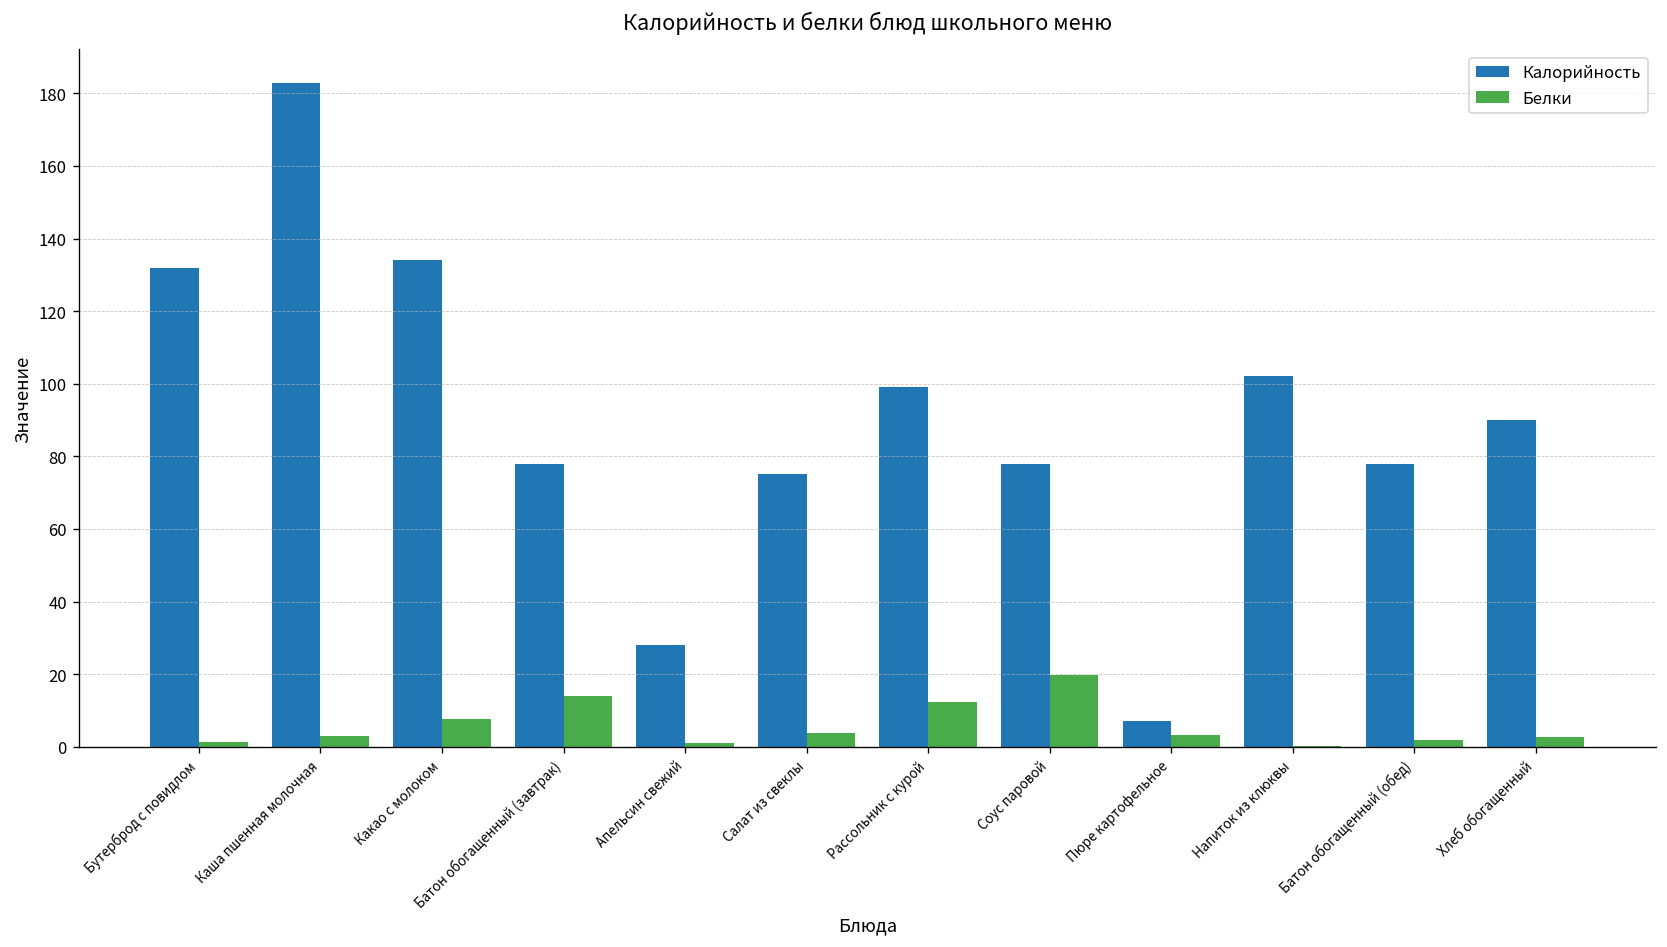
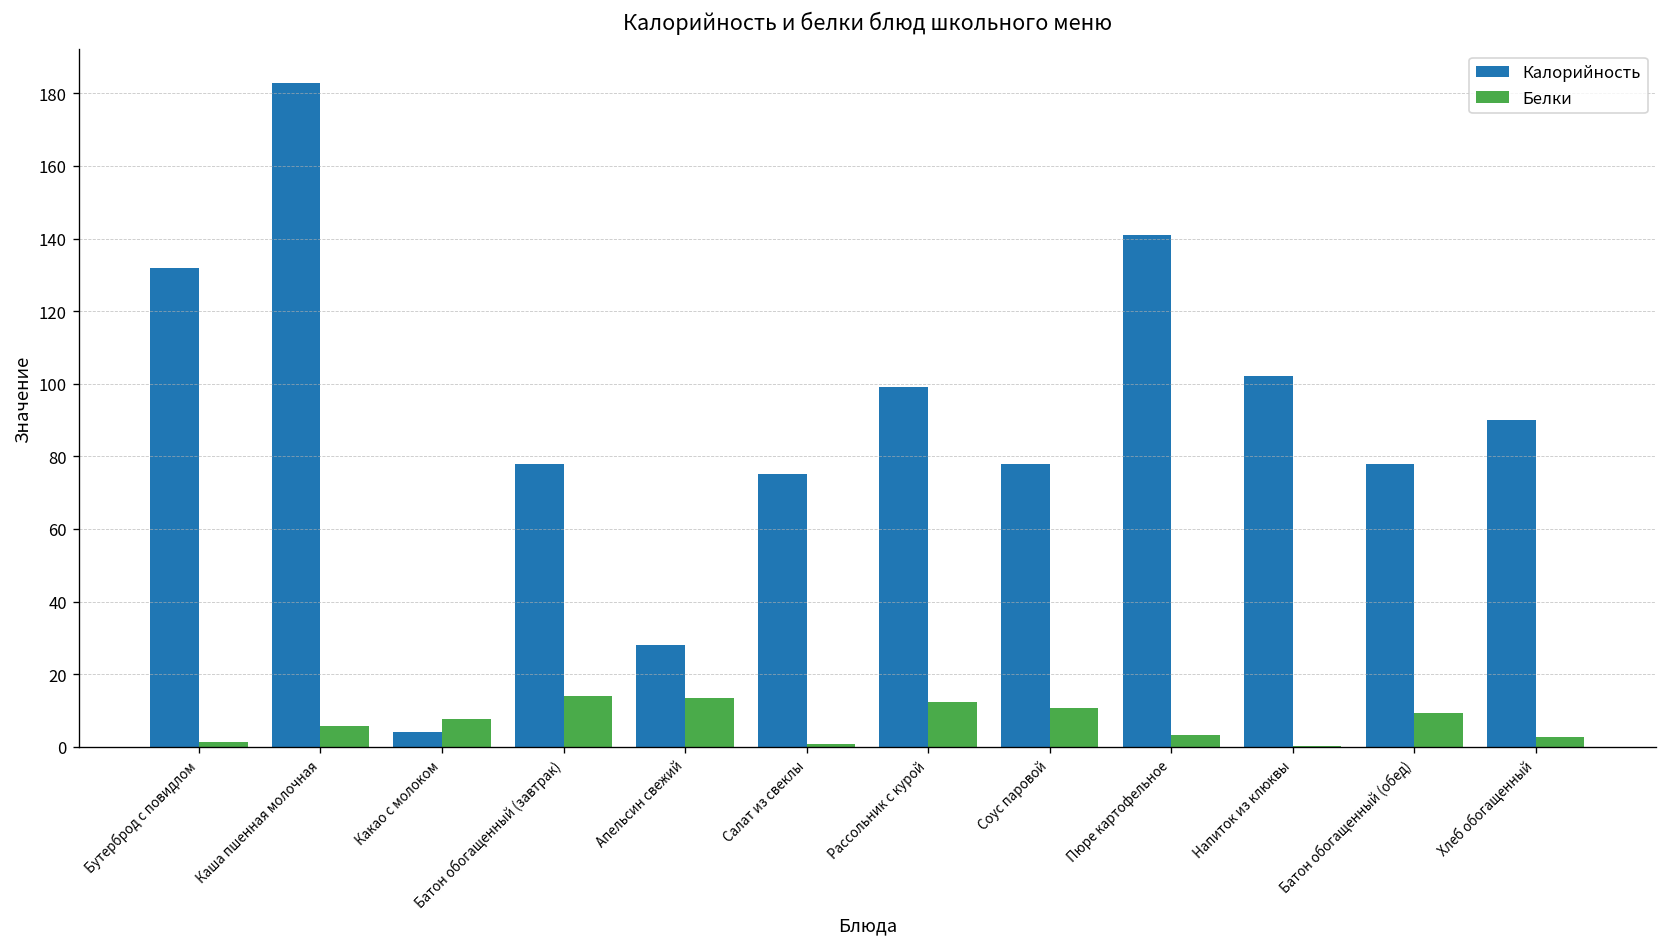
Белки, Каша пшенная молочная: 3 -> 6
Калорийность, Какао с молоком: 134 -> 4
Белки, Апельсин свежий: 1 -> 14
Белки, Салат из свеклы: 4 -> 1
Белки, Соус паровой: 20 -> 11
Калорийность, Пюре картофельное: 7 -> 141
Белки, Батон обогащенный (обед): 2 -> 9
